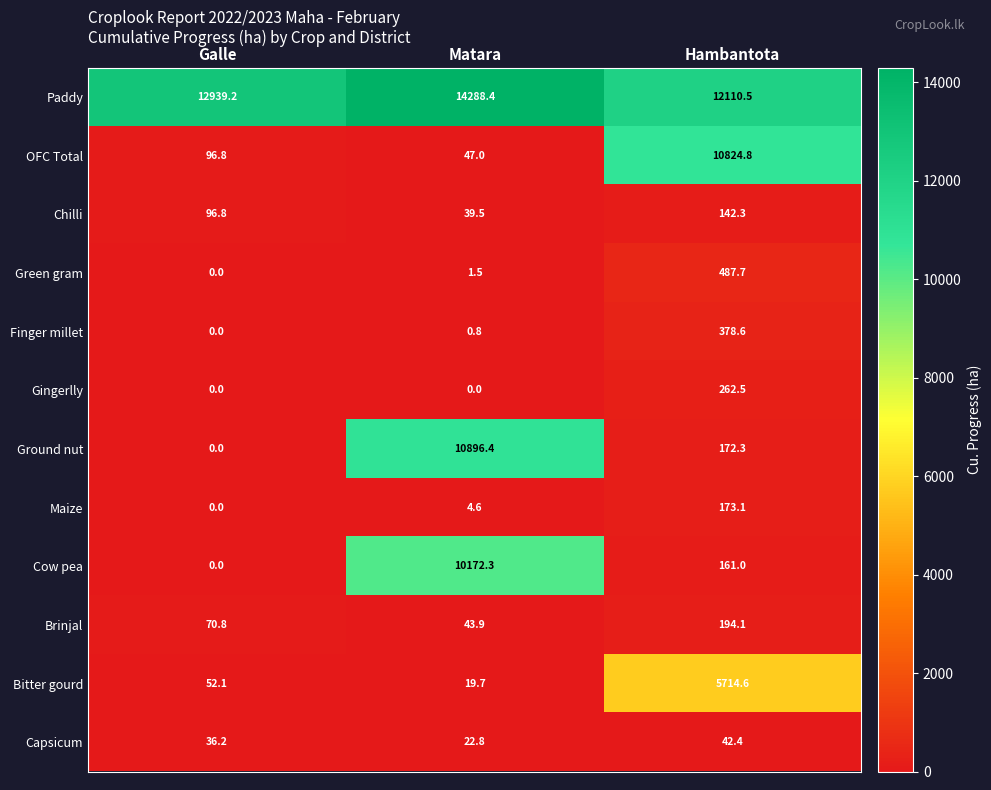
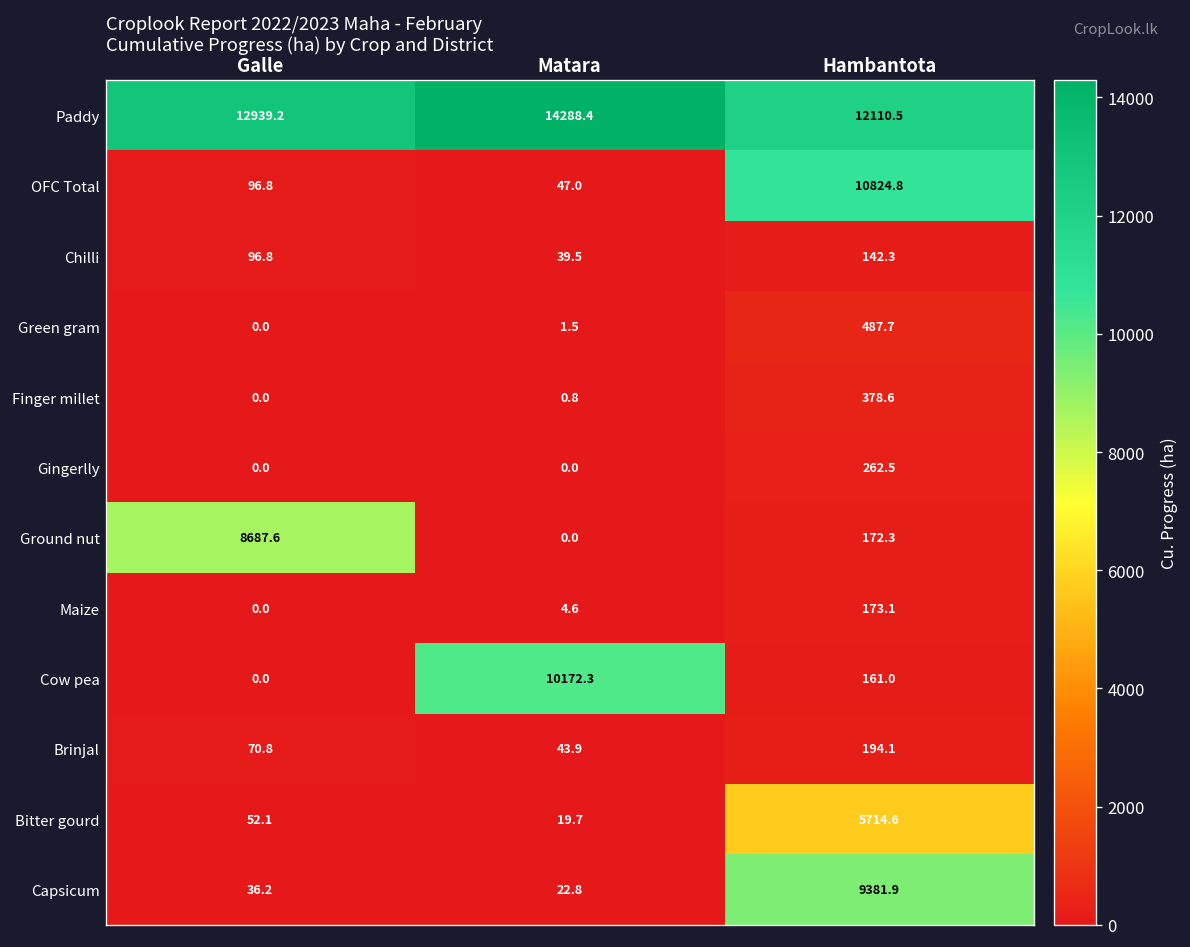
Ground nut, Galle: 0.0 -> 8687.6
Ground nut, Matara: 10896.4 -> 0.0
Capsicum, Hambantota: 42.4 -> 9381.9
